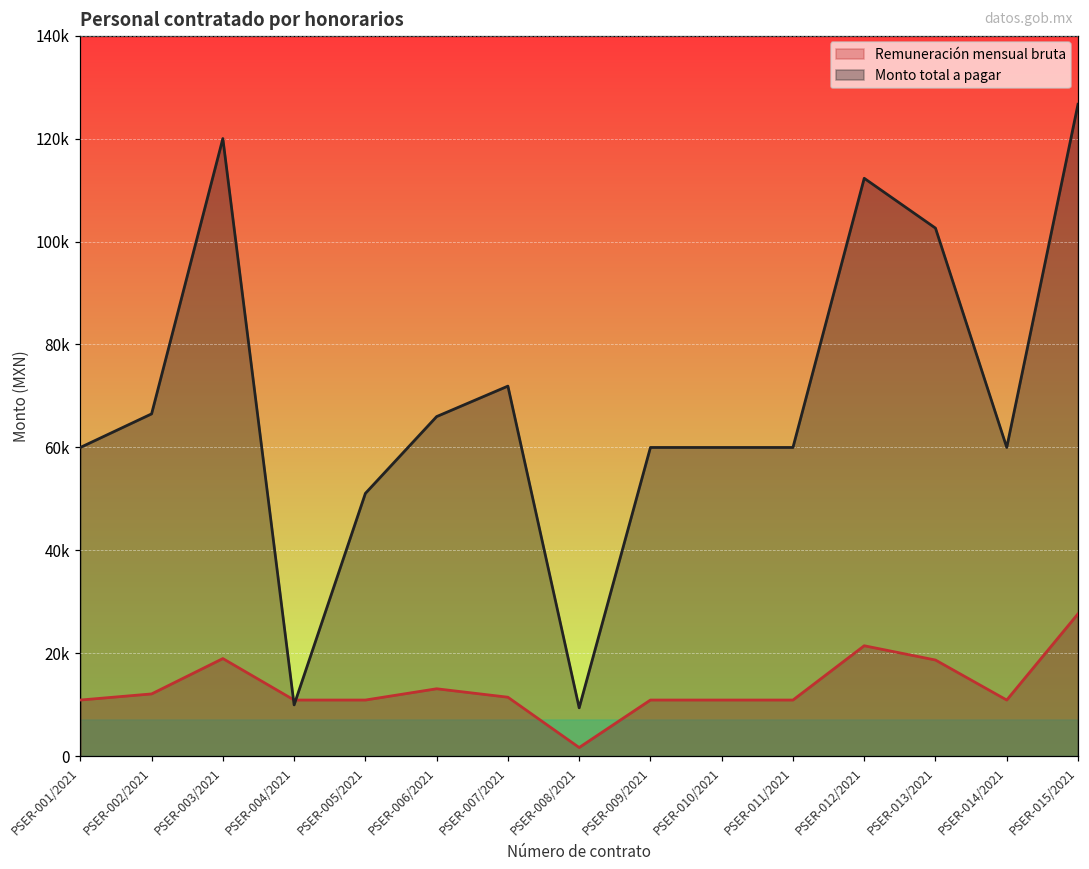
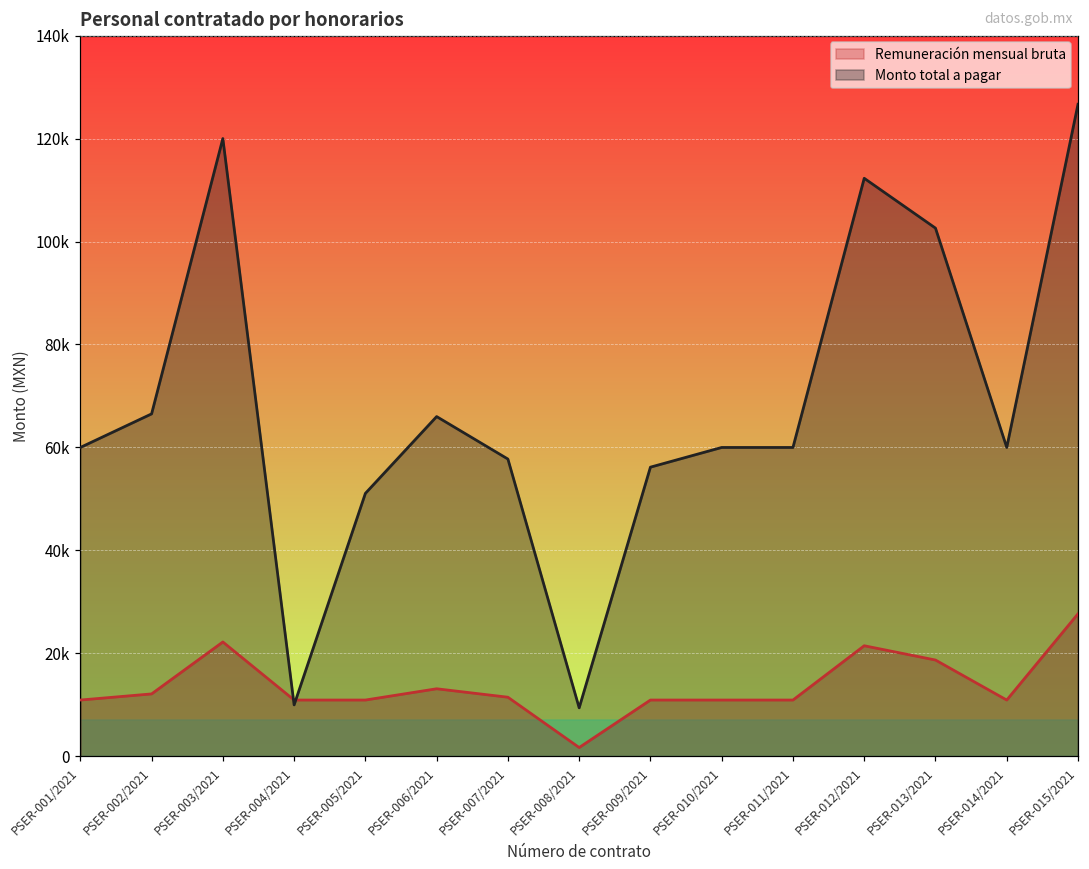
Remuneración mensual bruta, PSER-003/2021: 19000 -> 22000
Monto total a pagar, PSER-007/2021: 72000 -> 58000
Monto total a pagar, PSER-009/2021: 60000 -> 56000
